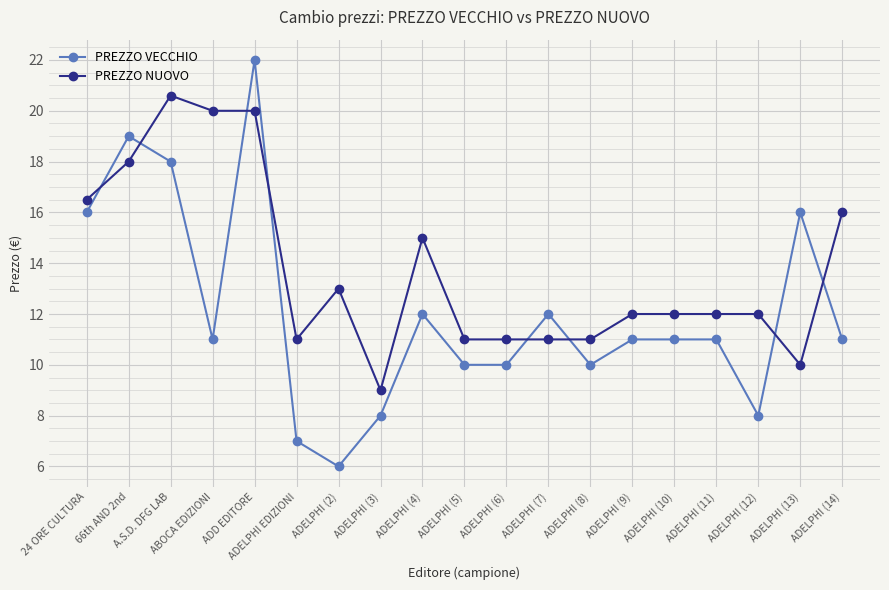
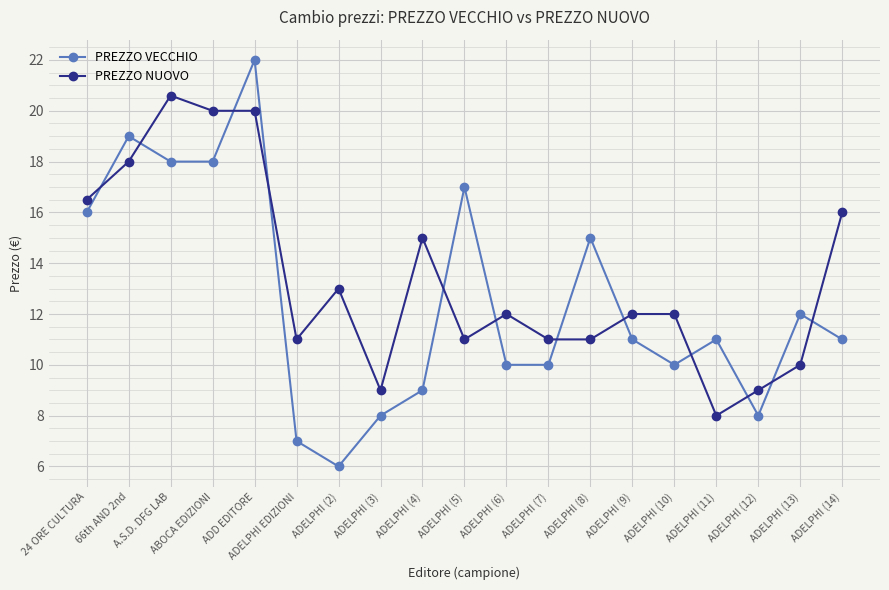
PREZZO VECCHIO, ABOCA EDIZIONI: 11 -> 18
PREZZO VECCHIO, ADELPHI (4): 12 -> 9
PREZZO VECCHIO, ADELPHI (5): 10 -> 17
PREZZO NUOVO, ADELPHI (6): 11 -> 12
PREZZO VECCHIO, ADELPHI (7): 12 -> 10
PREZZO VECCHIO, ADELPHI (8): 10 -> 15
PREZZO VECCHIO, ADELPHI (10): 11 -> 10
PREZZO NUOVO, ADELPHI (11): 12 -> 8
PREZZO NUOVO, ADELPHI (12): 12 -> 9
PREZZO VECCHIO, ADELPHI (13): 16 -> 12
